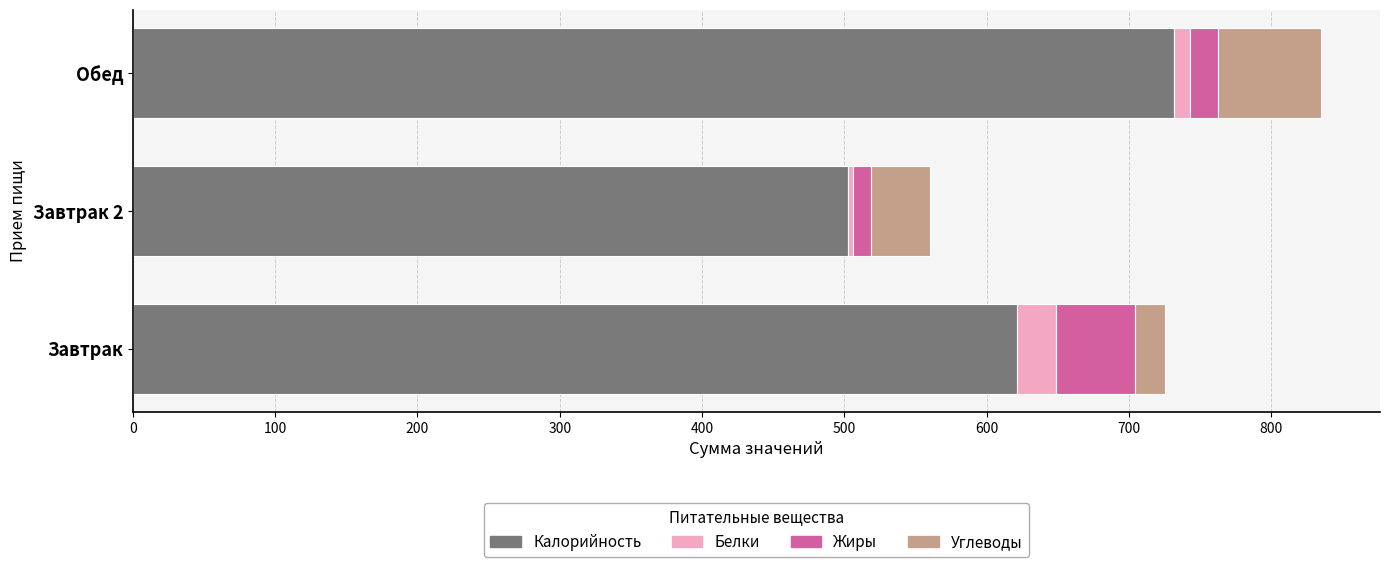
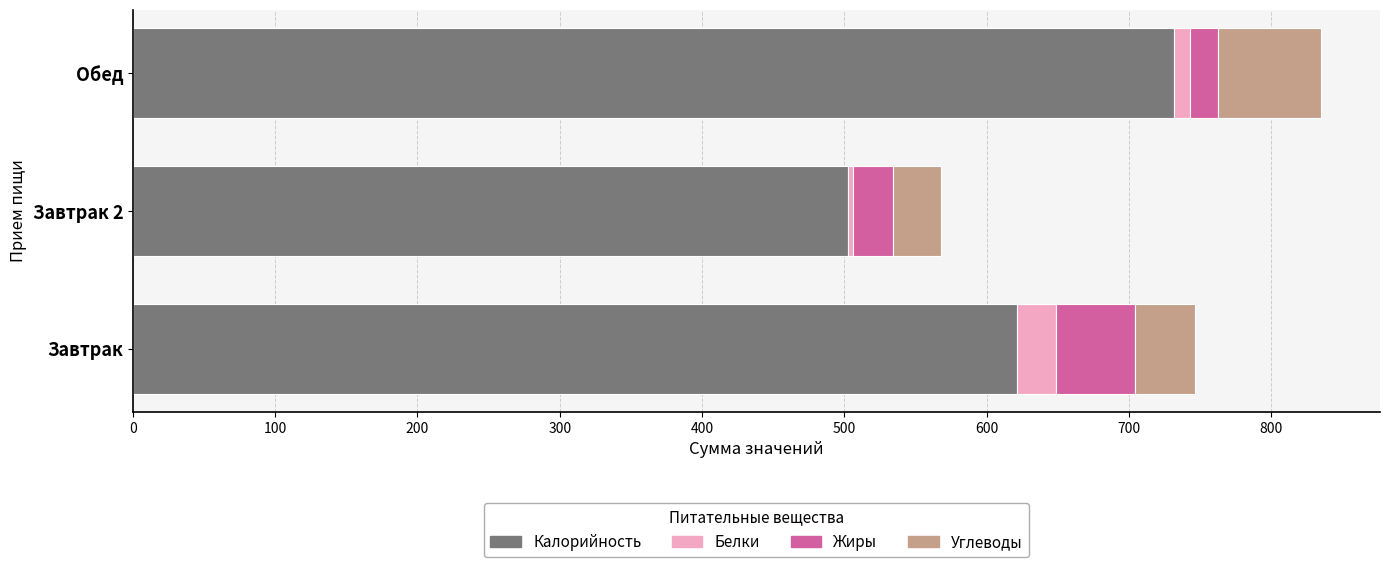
Жиры, Завтрак 2: 13 -> 28
Углеводы, Завтрак 2: 42 -> 34
Углеводы, Завтрак: 21 -> 43
